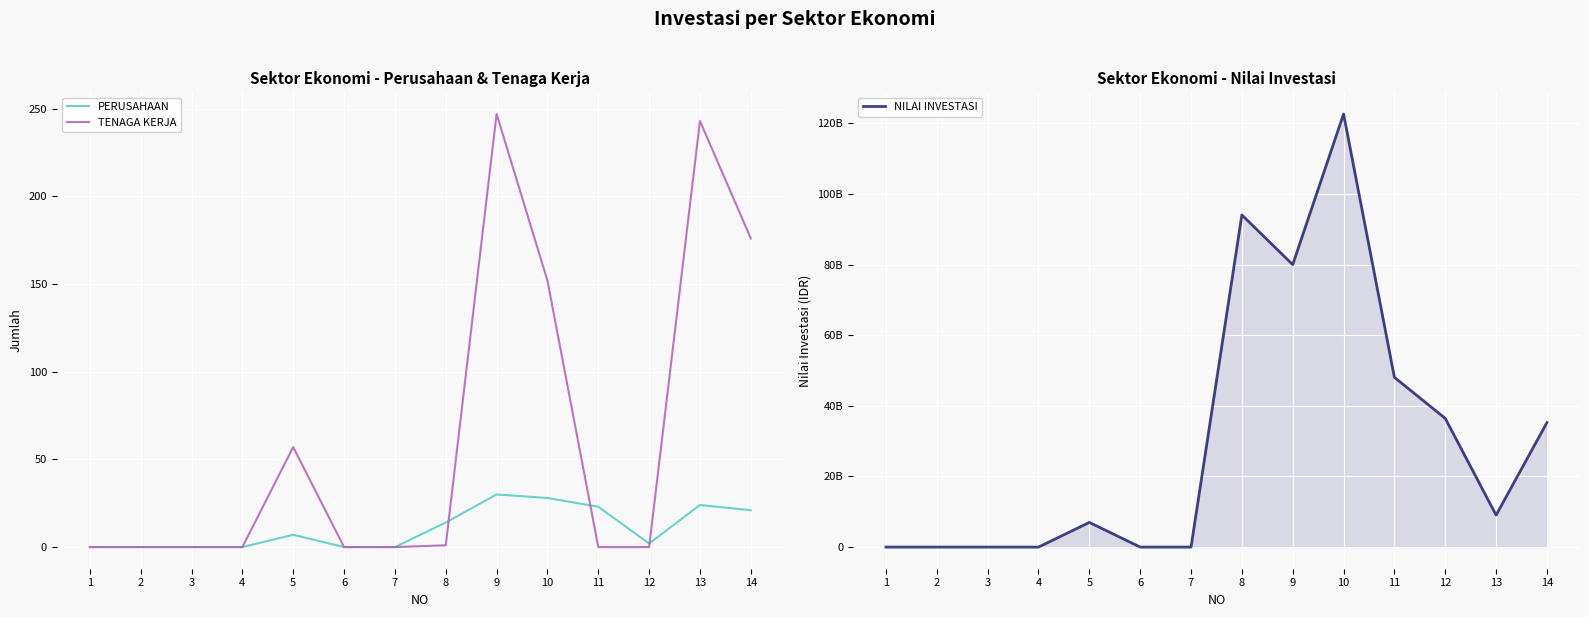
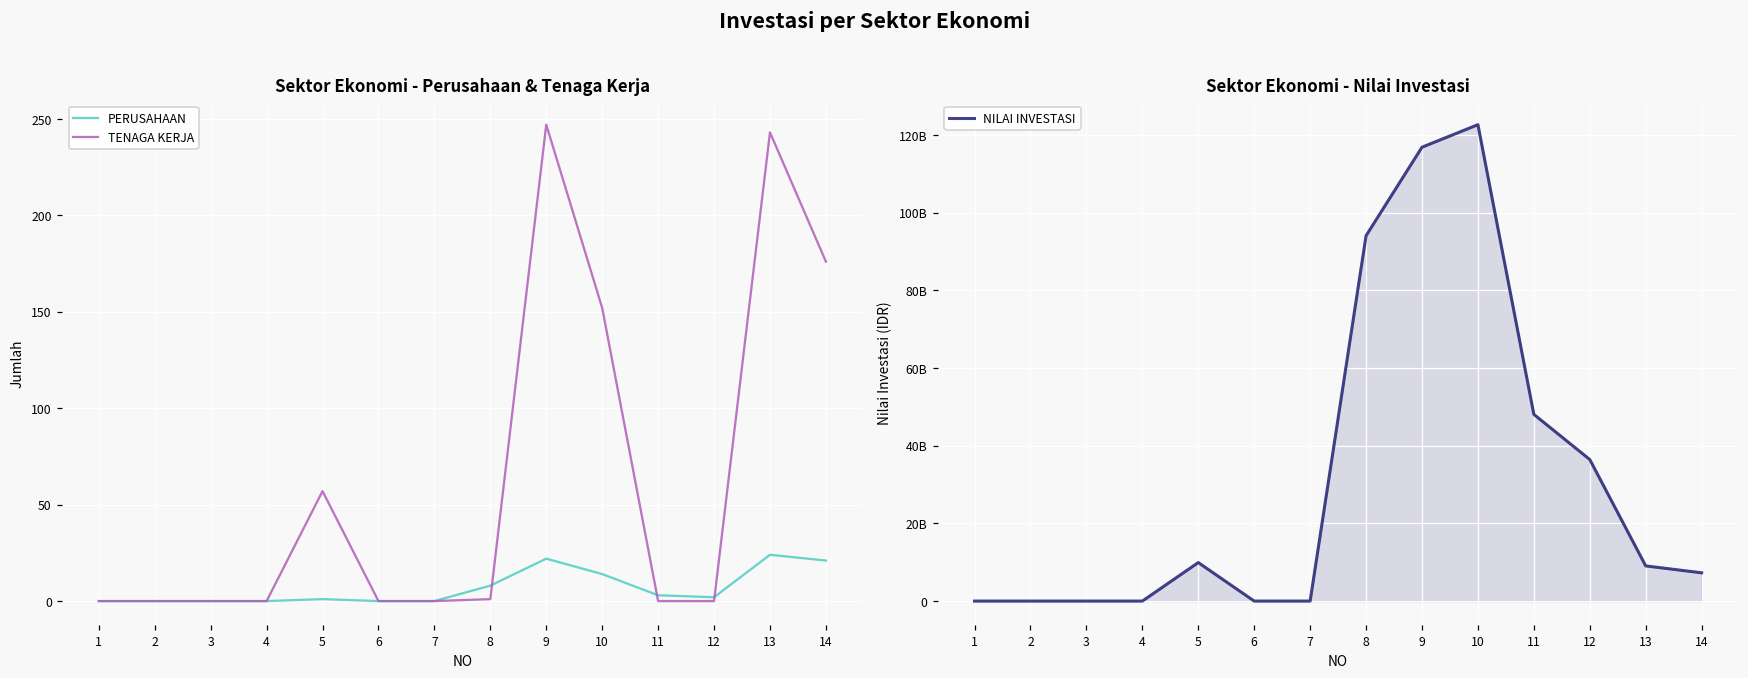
Sektor Ekonomi - Perusahaan & Tenaga Kerja, PERUSAHAAN, 5: 7 -> 1
Sektor Ekonomi - Perusahaan & Tenaga Kerja, PERUSAHAAN, 8: 14 -> 8
Sektor Ekonomi - Perusahaan & Tenaga Kerja, PERUSAHAAN, 9: 30 -> 22
Sektor Ekonomi - Perusahaan & Tenaga Kerja, PERUSAHAAN, 10: 28 -> 14
Sektor Ekonomi - Perusahaan & Tenaga Kerja, PERUSAHAAN, 11: 23 -> 3
Sektor Ekonomi - Nilai Investasi, 5: 7000000000 -> 10000000000
Sektor Ekonomi - Nilai Investasi, 9: 80000000000 -> 117000000000
Sektor Ekonomi - Nilai Investasi, 14: 35000000000 -> 7000000000
